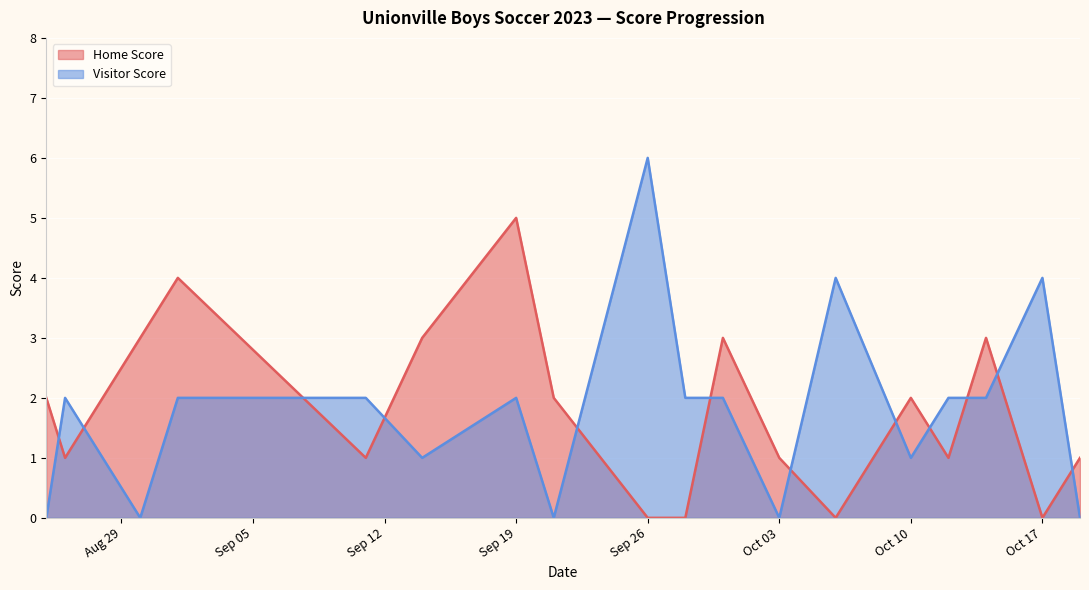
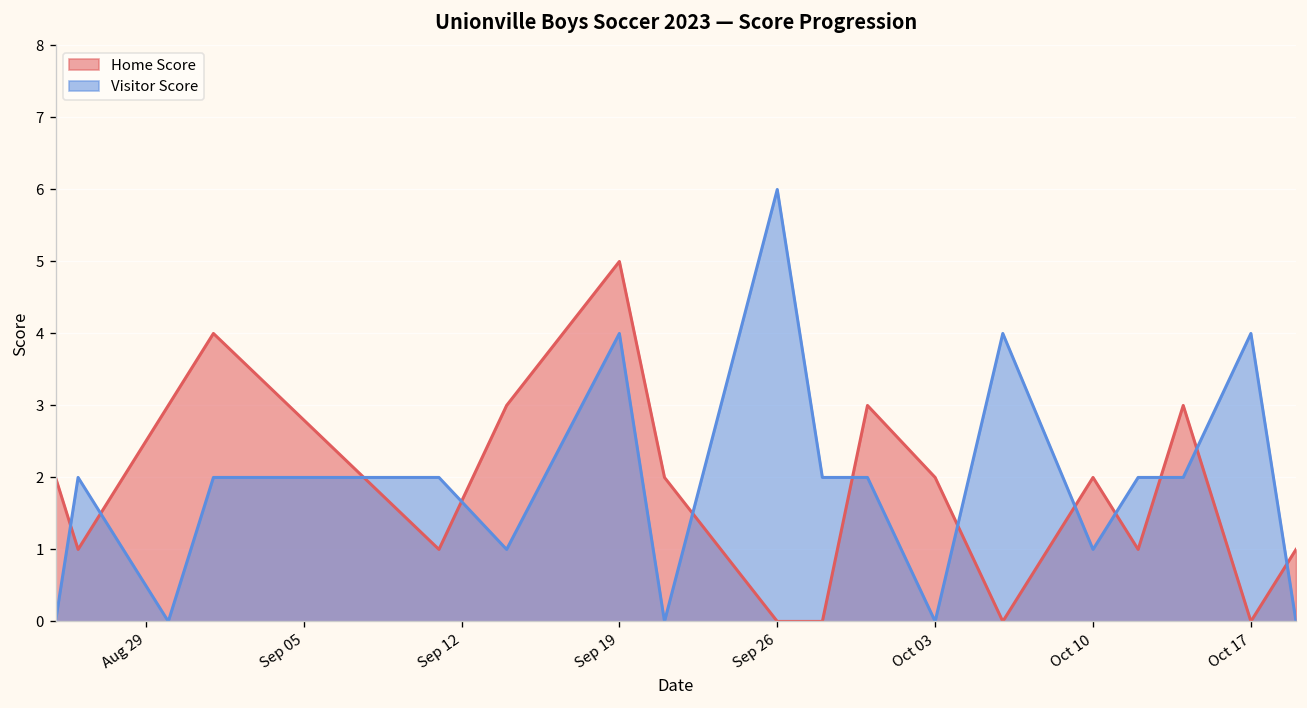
Visitor Score, Sep 19: 2 -> 4
Home Score, Oct 03: 1 -> 2
